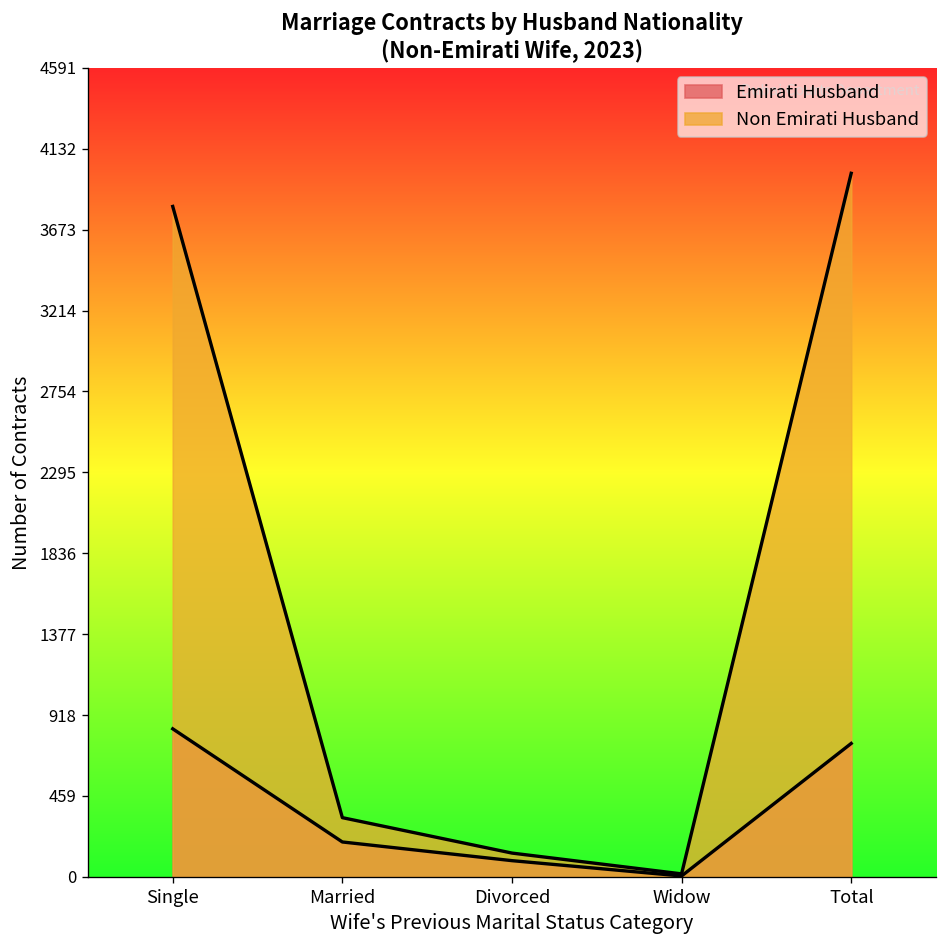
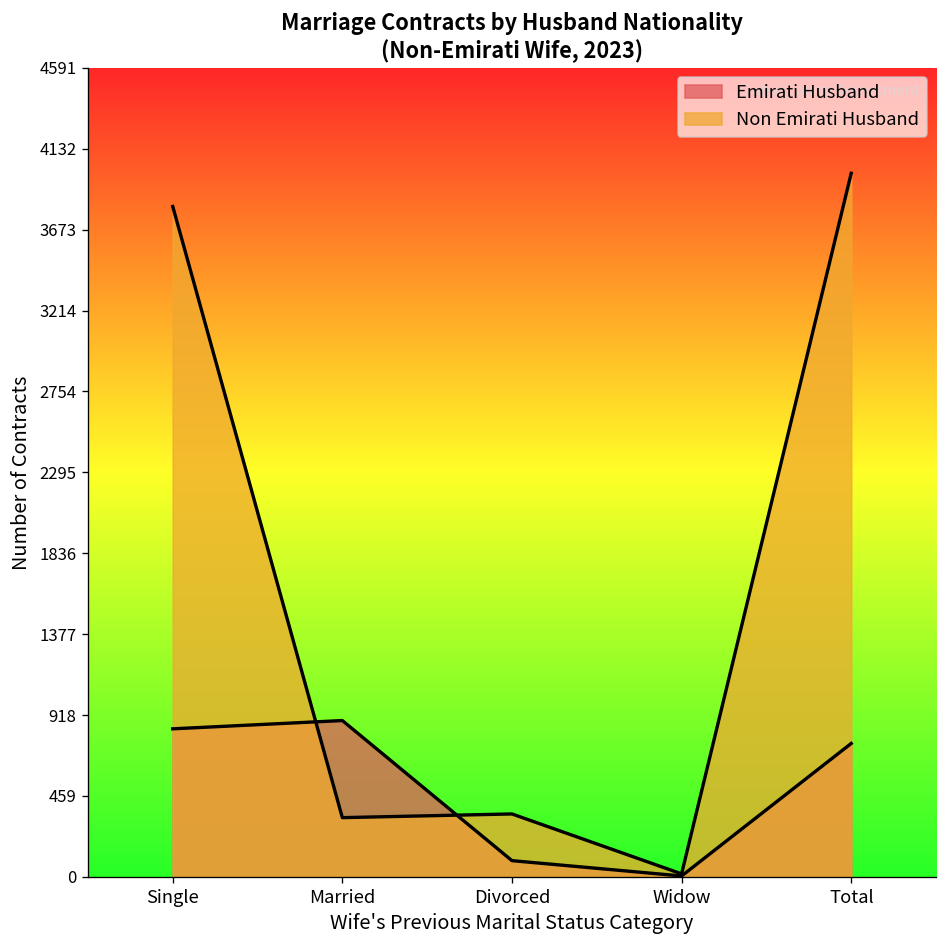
Emirati Husband, Married: 200 -> 890
Non Emirati Husband, Divorced: 140 -> 360
